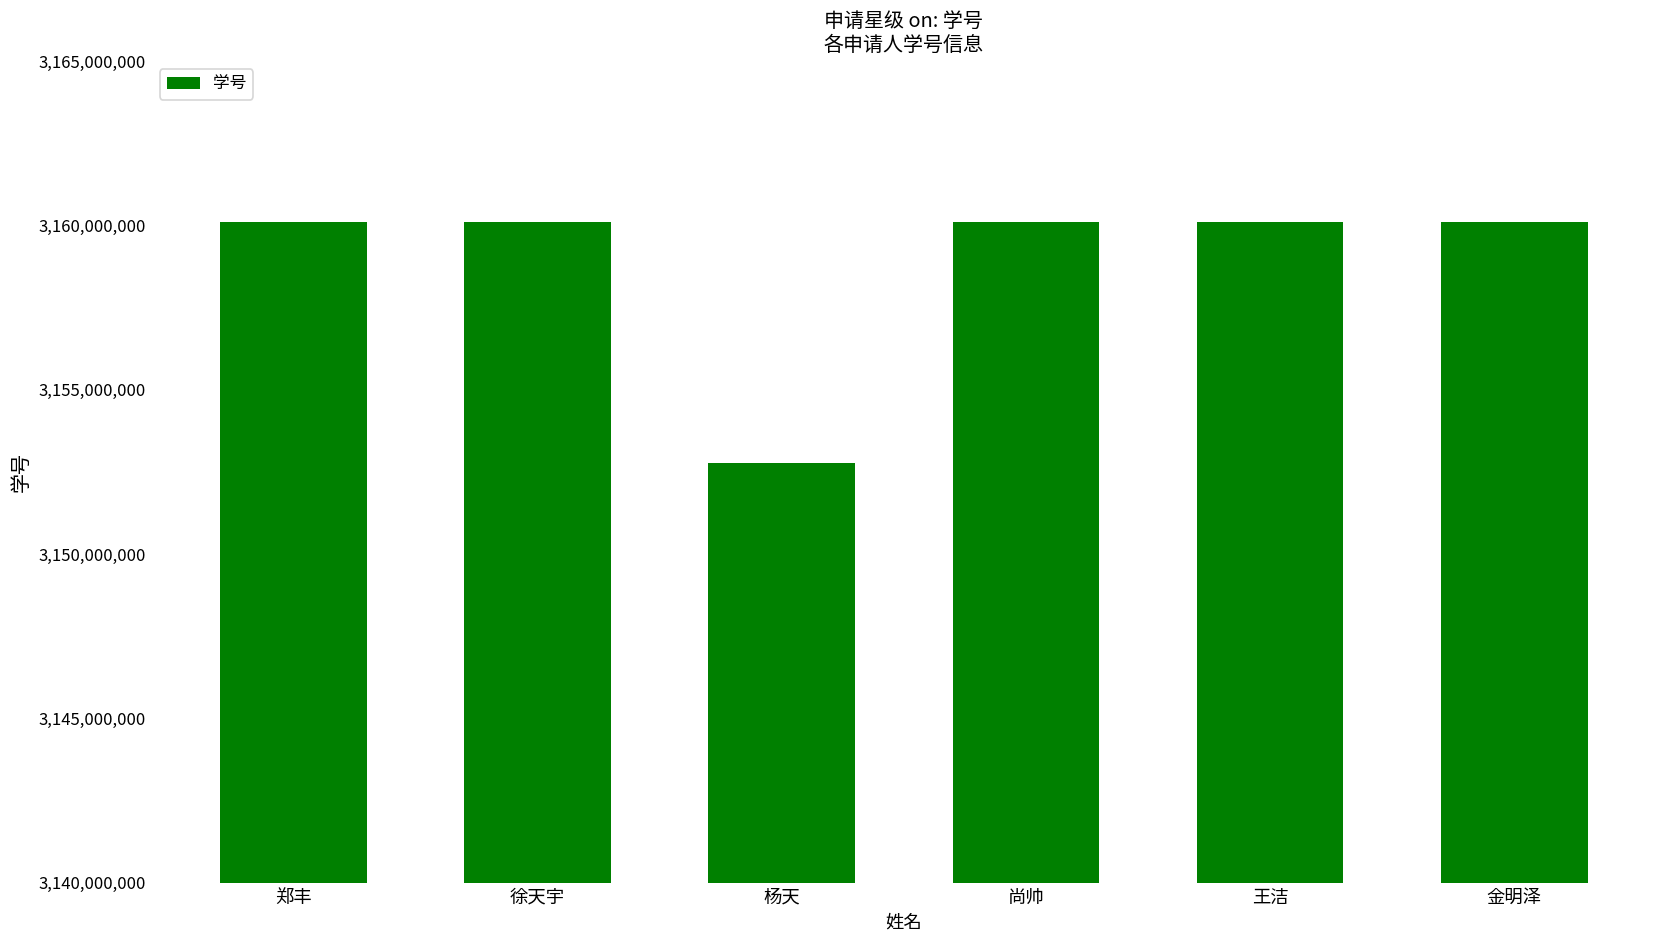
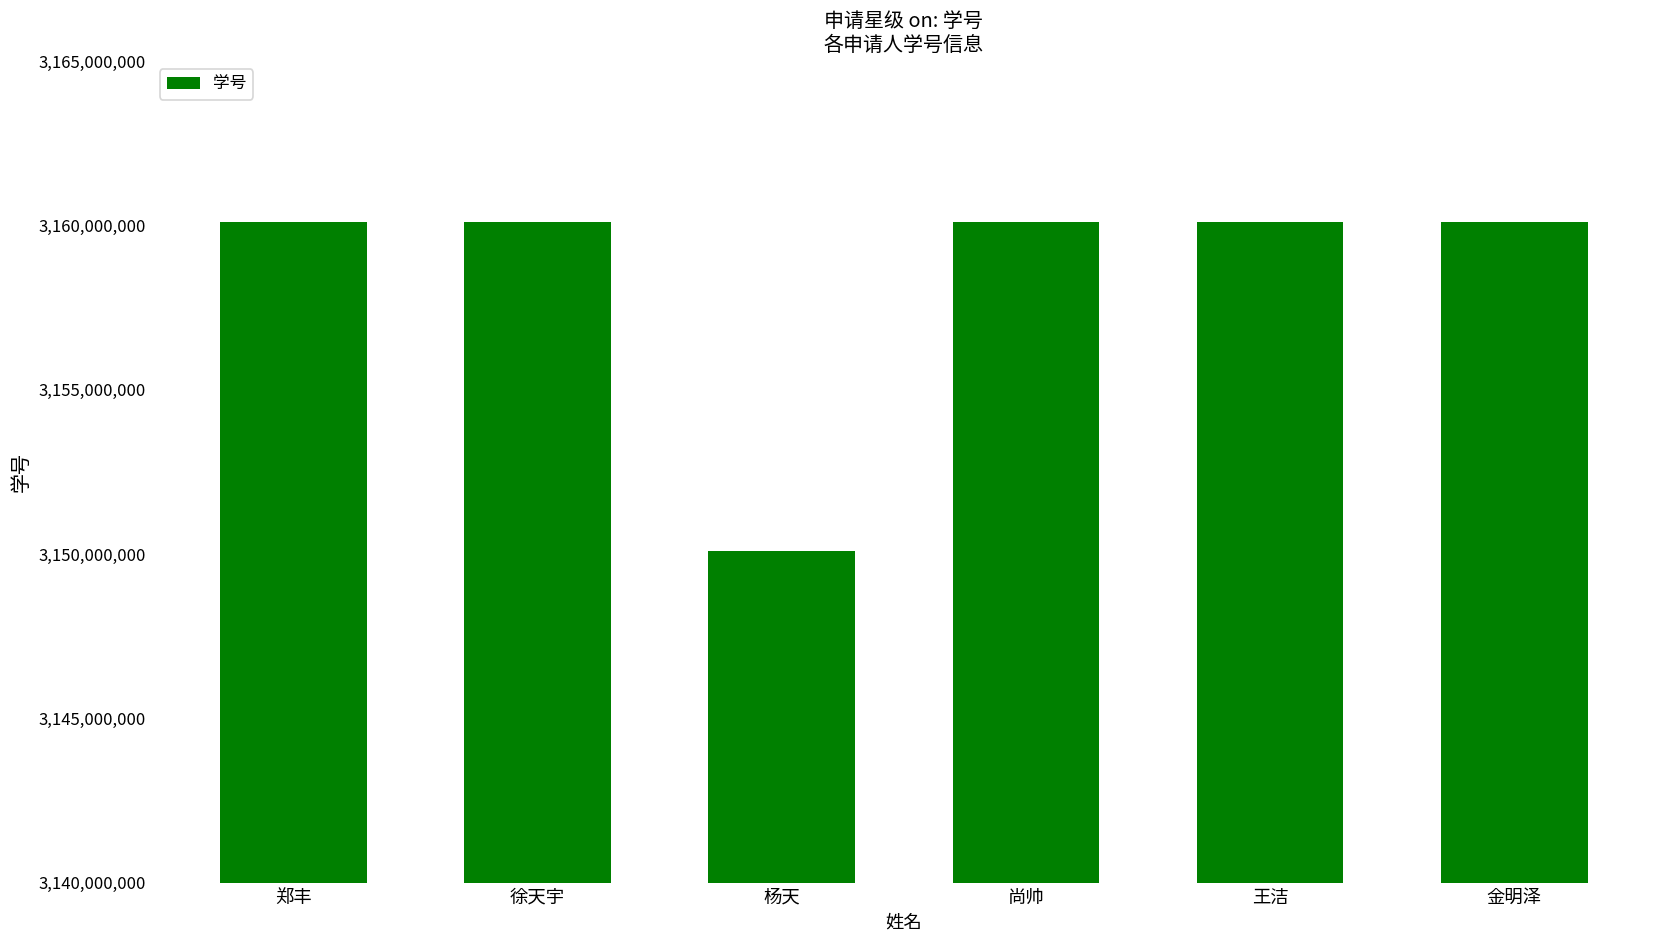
杨天: 3,152,800,000 -> 3,150,100,000
